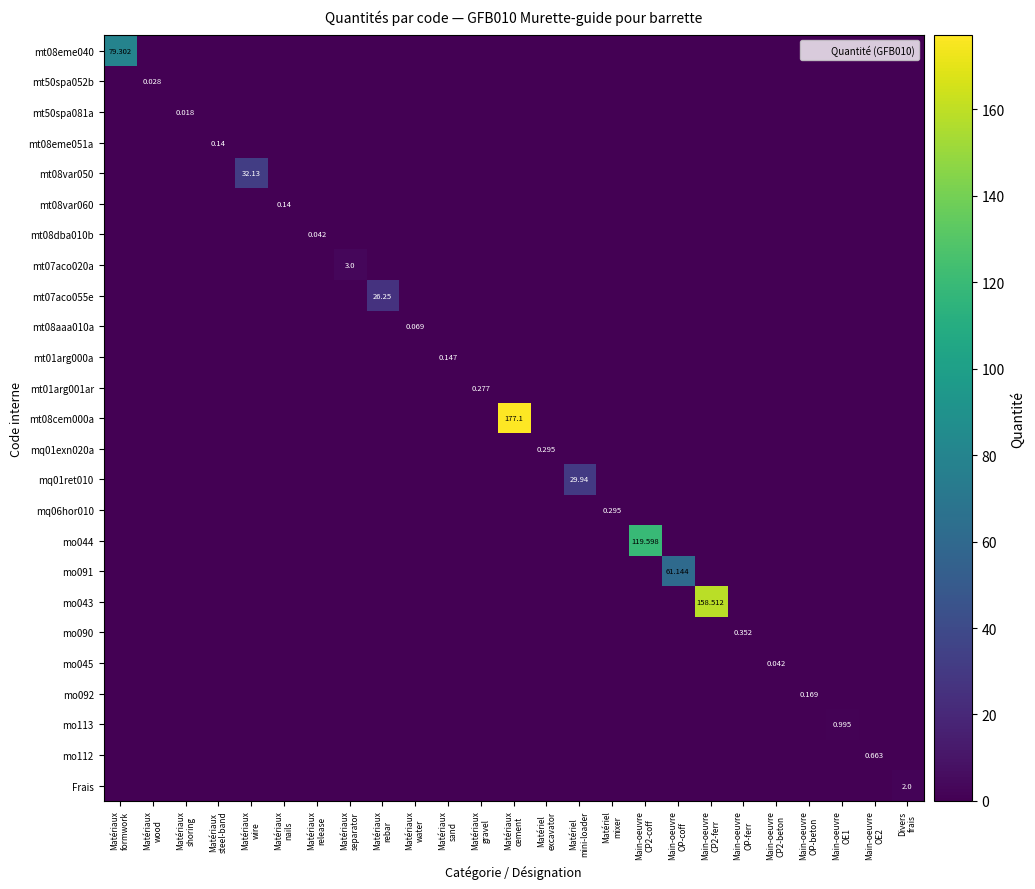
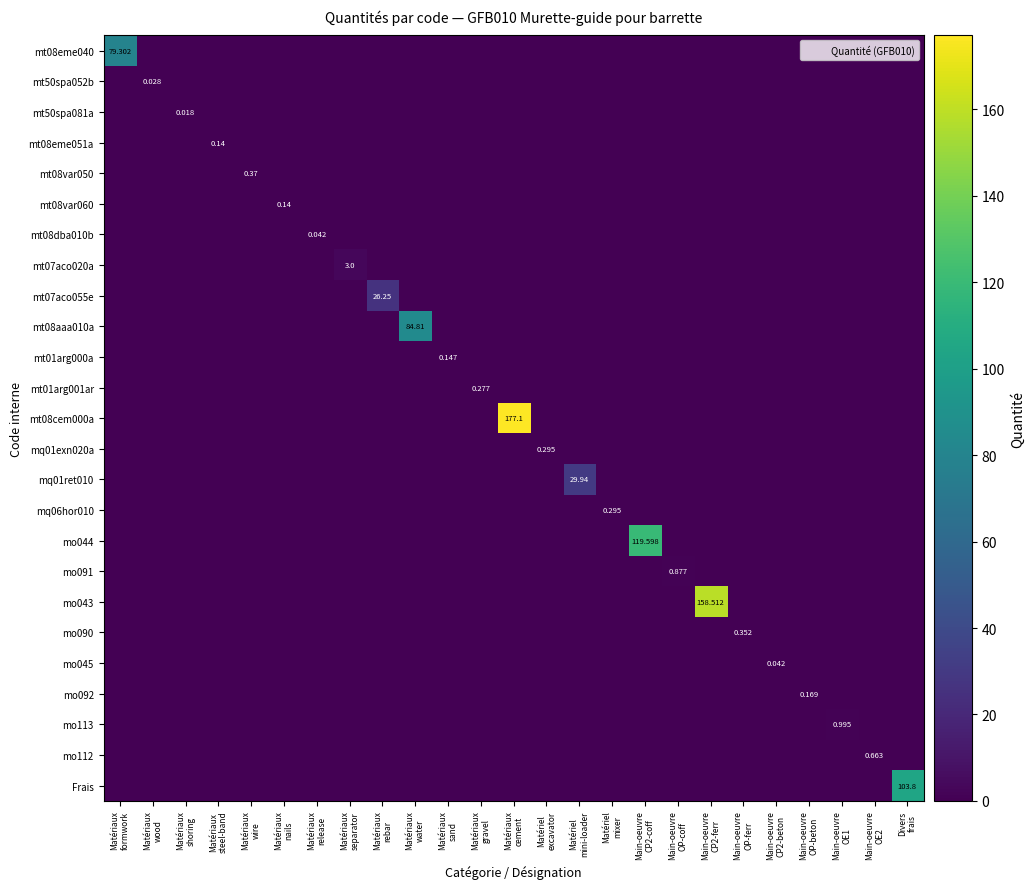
mt08var050, Matériaux wire: 32.13 -> 0.37
mt08aaa010a, Matériaux water: 0.069 -> 84.81
mo091, Main-oeuvre OP-coff: 61.144 -> 0.877
Frais, Divers frais: 2.0 -> 103.8
